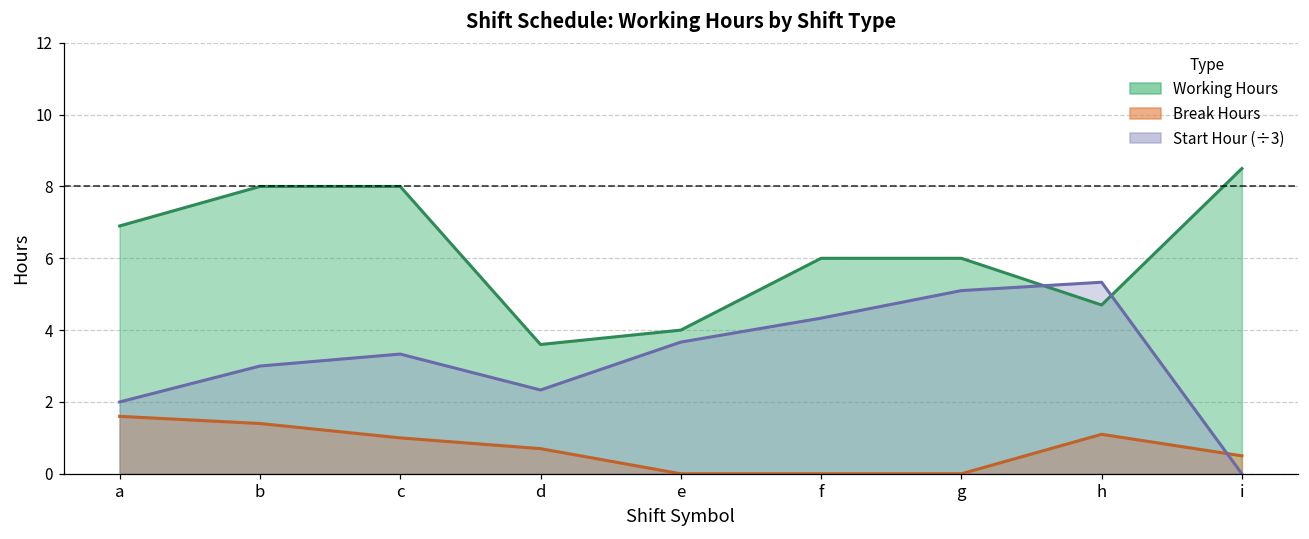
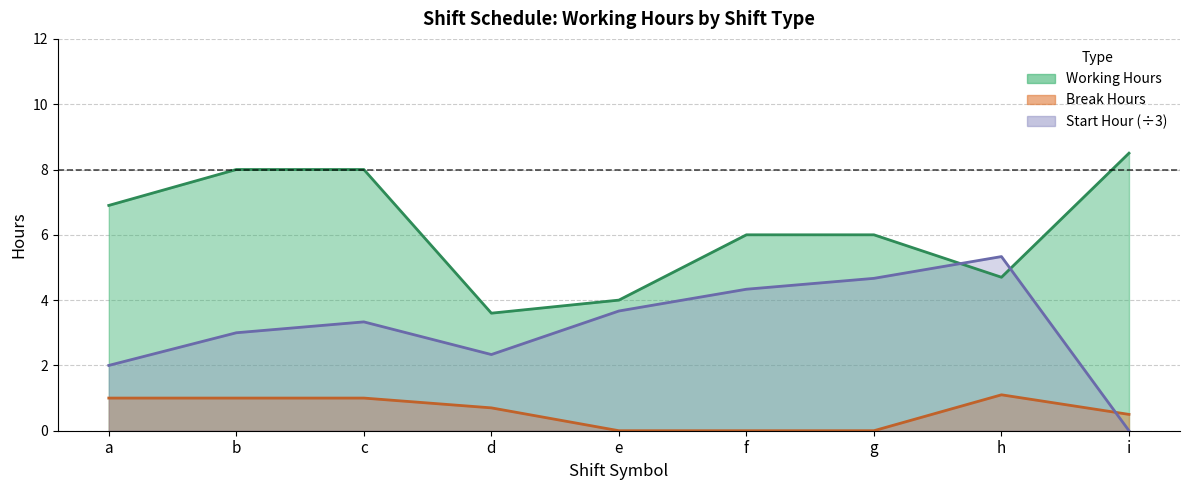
Break Hours, a: 1.6 -> 1.0
Break Hours, b: 1.4 -> 1.0
Start Hour (÷3), g: 5.1 -> 4.7
